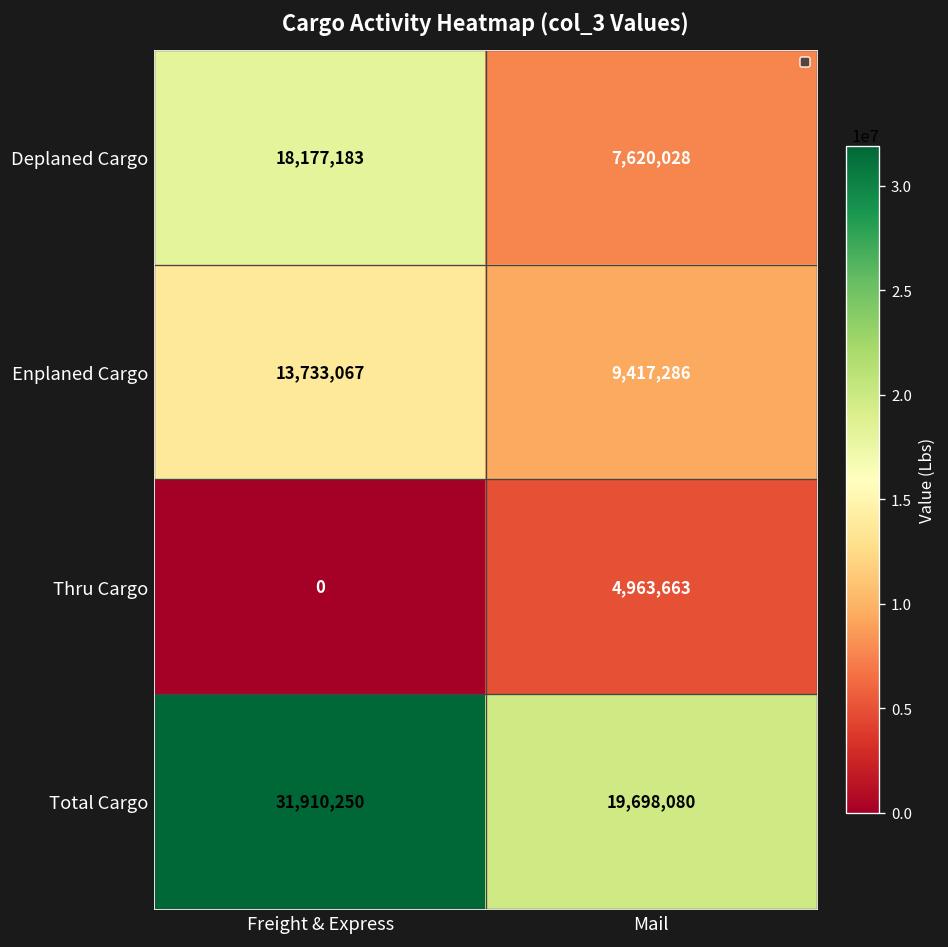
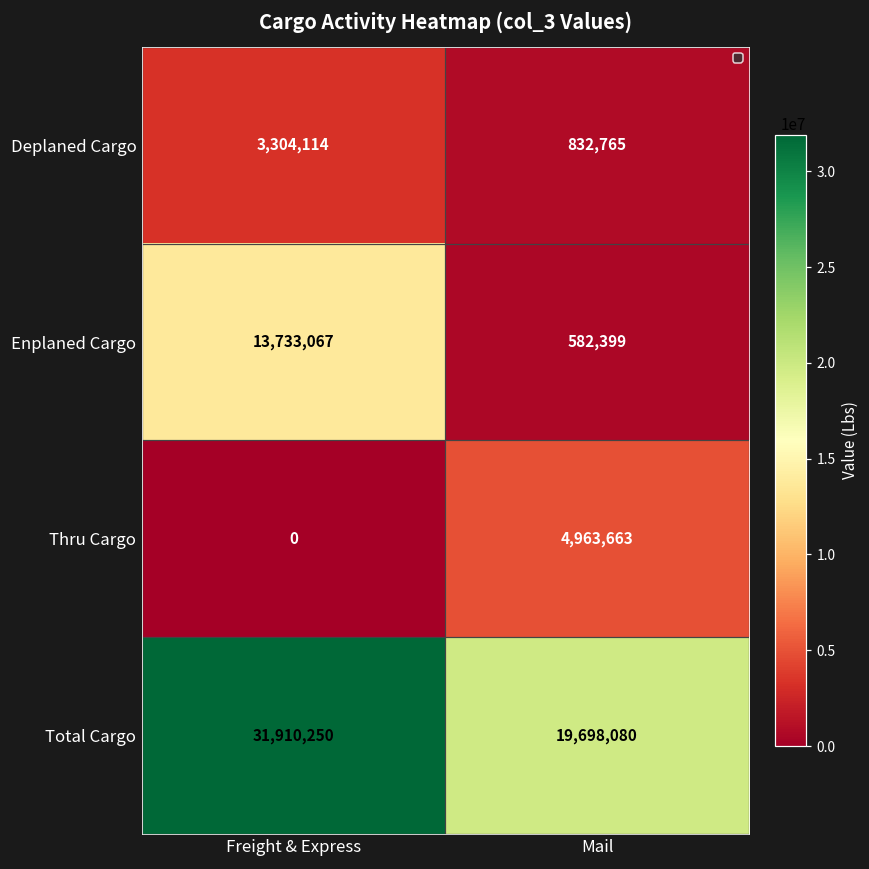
Deplaned Cargo, Freight & Express: 18,177,183 -> 3,304,114
Deplaned Cargo, Mail: 7,620,028 -> 832,765
Enplaned Cargo, Mail: 9,417,286 -> 582,399
